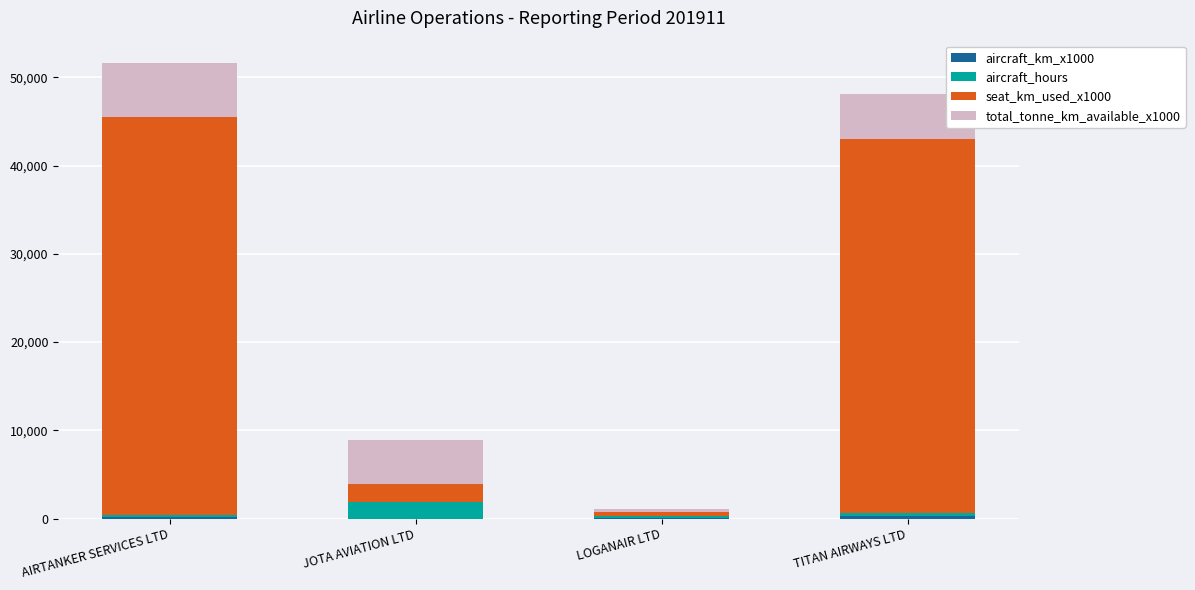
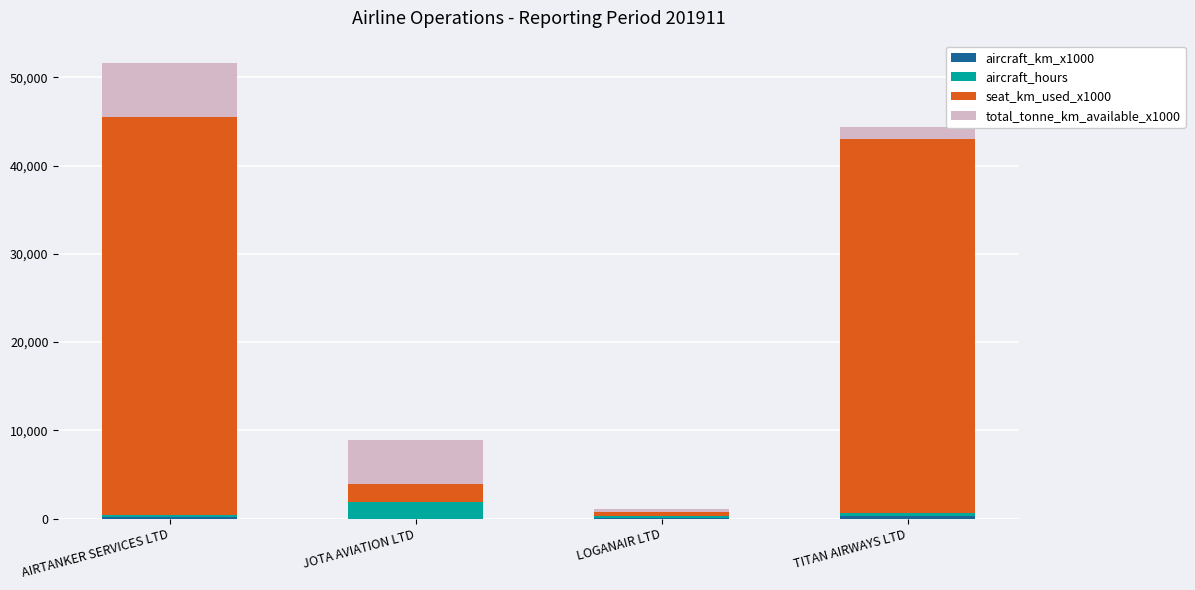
total_tonne_km_available_x1000, TITAN AIRWAYS LTD: 5,000 -> 1,000
